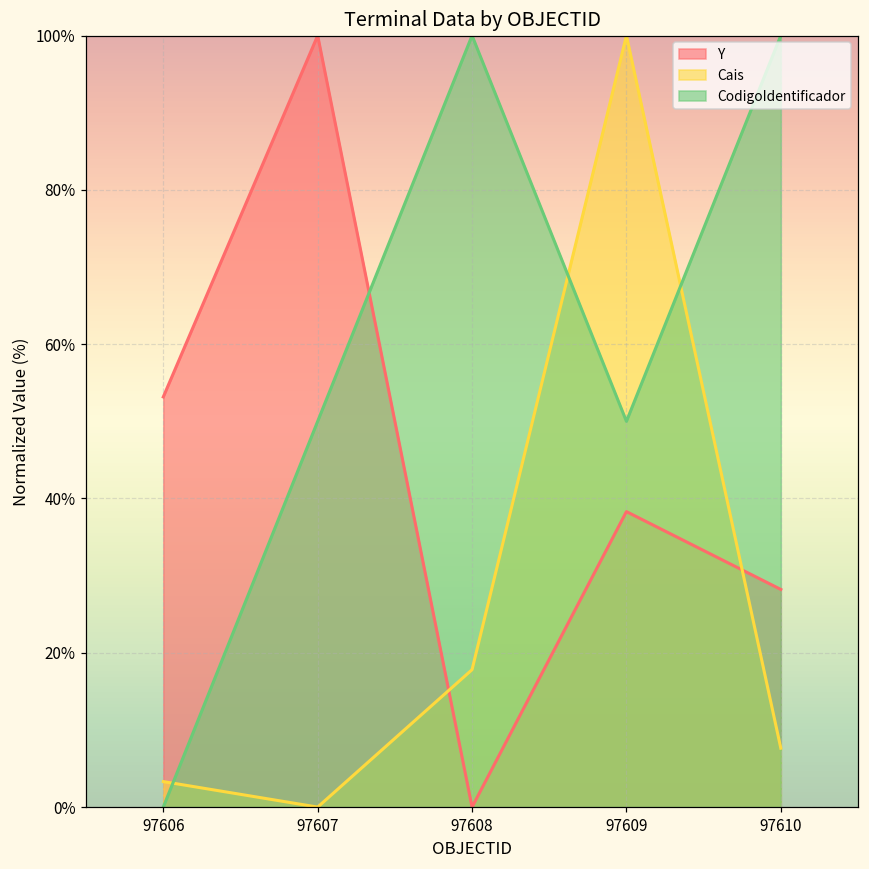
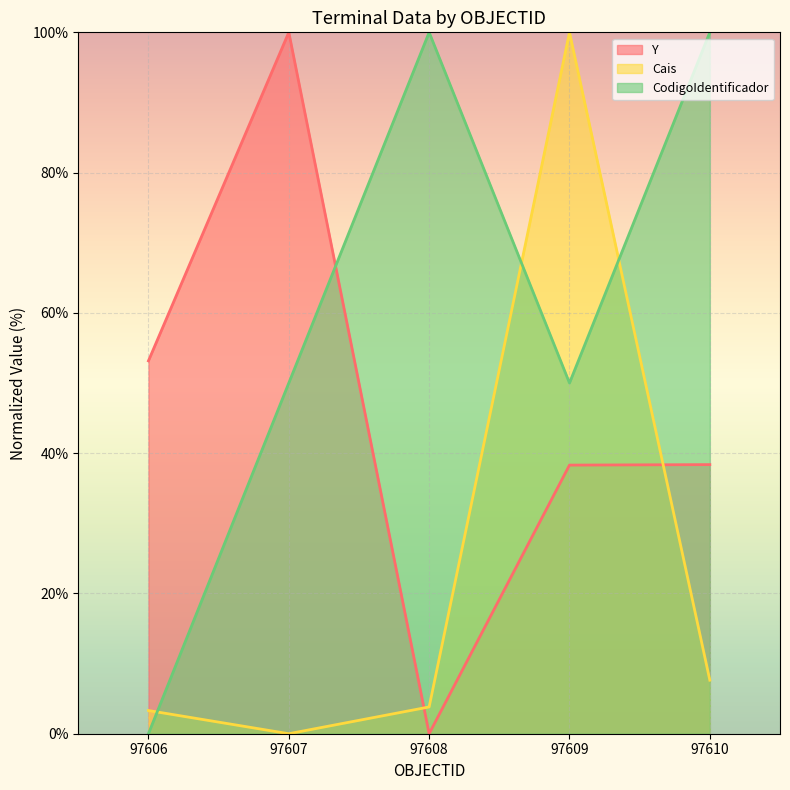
Cais, 97608: 18% -> 4%
Y, 97610: 28% -> 38%
